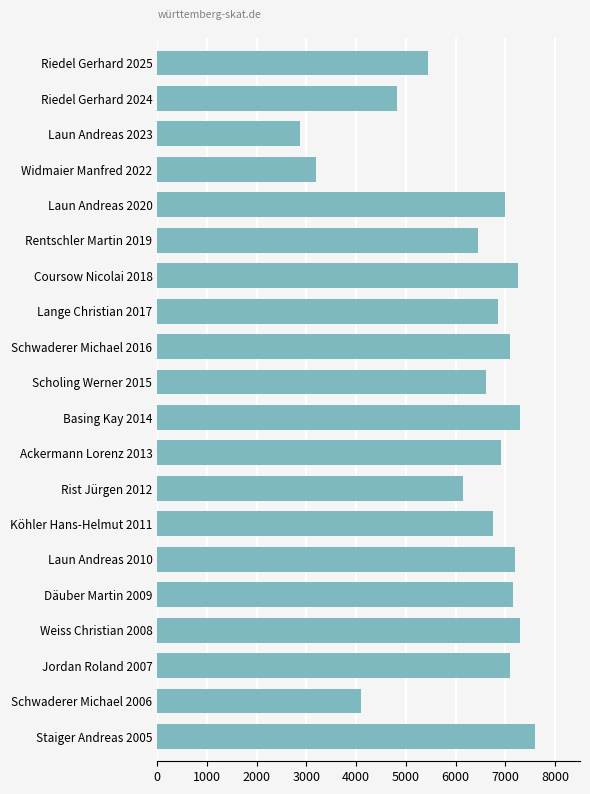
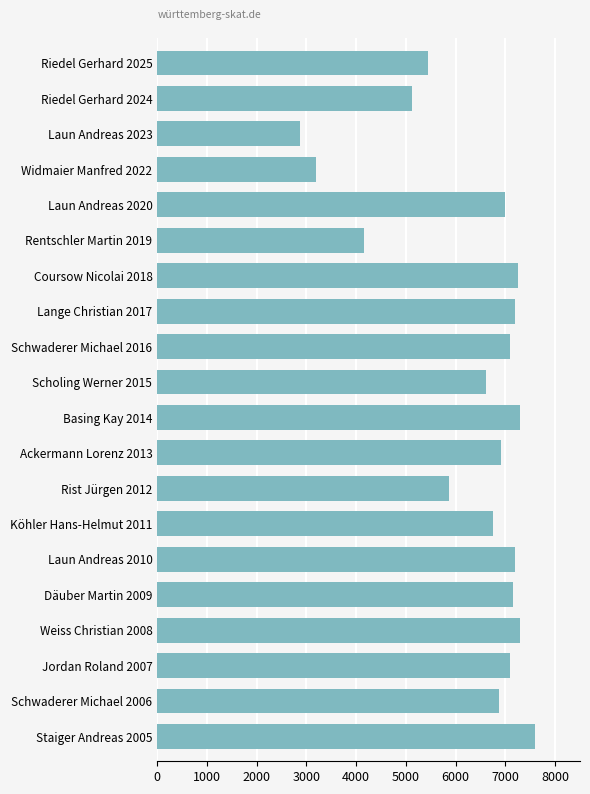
Riedel Gerhard 2024: 4800 -> 5100
Rentschler Martin 2019: 6400 -> 4200
Lange Christian 2017: 6800 -> 7200
Rist Jürgen 2012: 6100 -> 5900
Schwaderer Michael 2006: 4100 -> 6900
